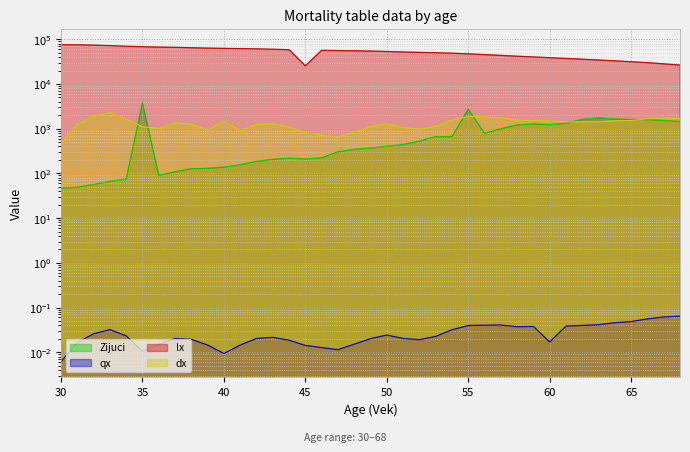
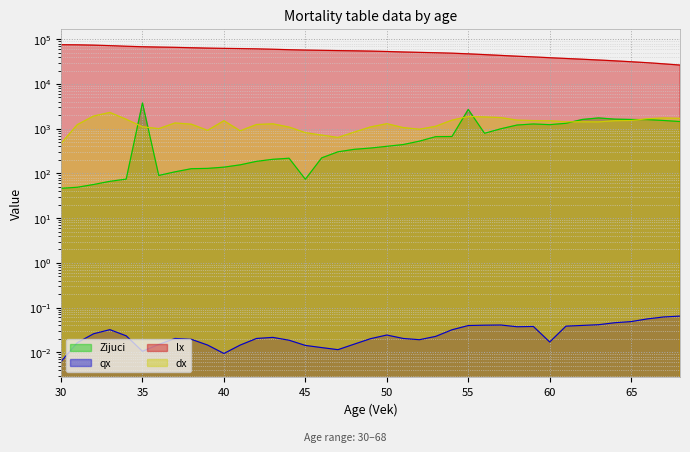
Zijuci, 45: 200 -> 70
lx, 45: 30000 -> 60000
